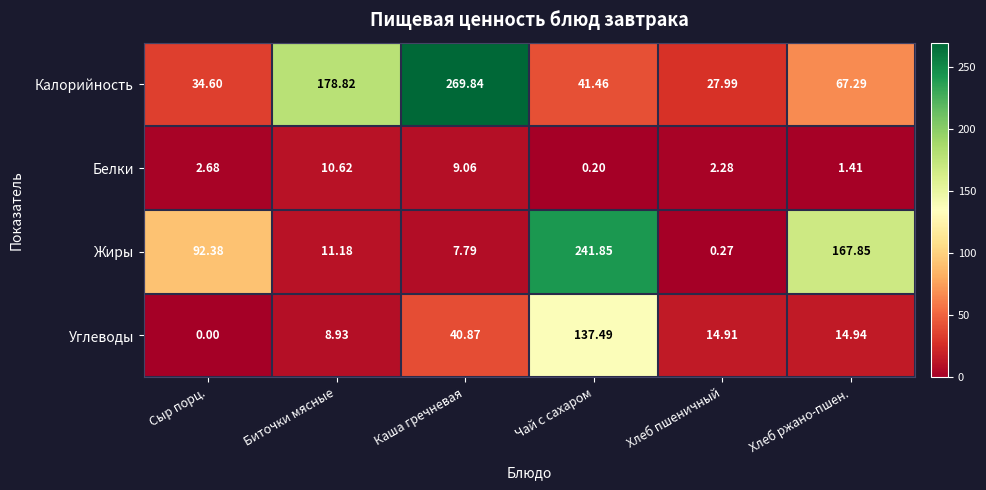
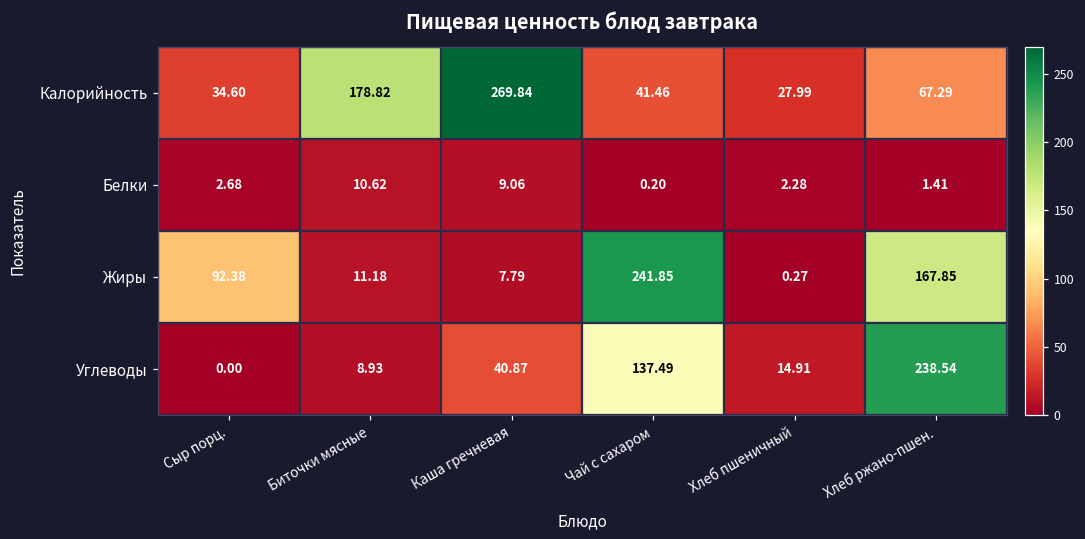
Углеводы, Хлеб ржано-пшен.: 14.94 -> 238.54
